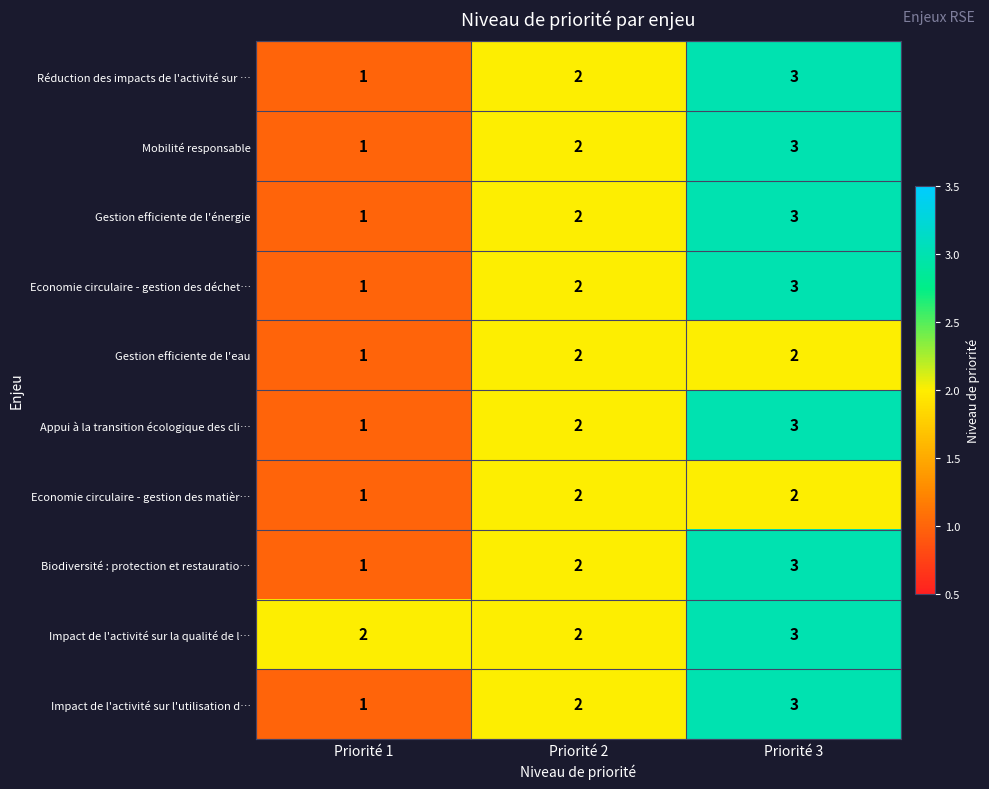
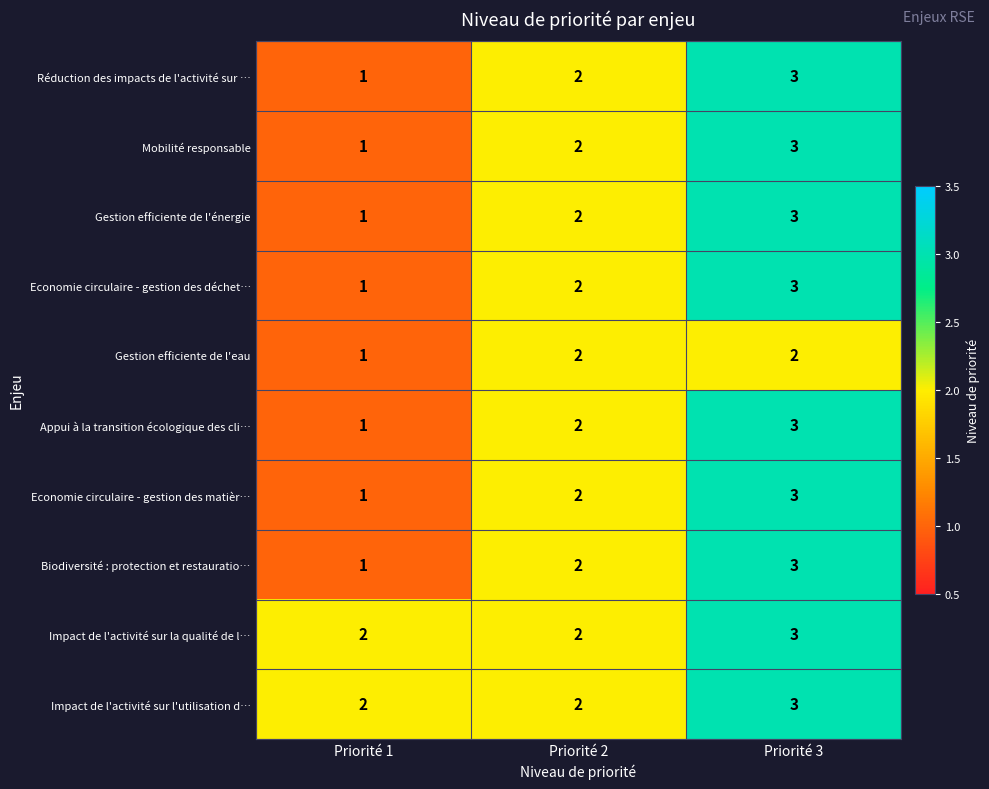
Economie circulaire - gestion des matièr…, Priorité 3: 2 -> 3
Impact de l'activité sur l'utilisation d…, Priorité 1: 1 -> 2
